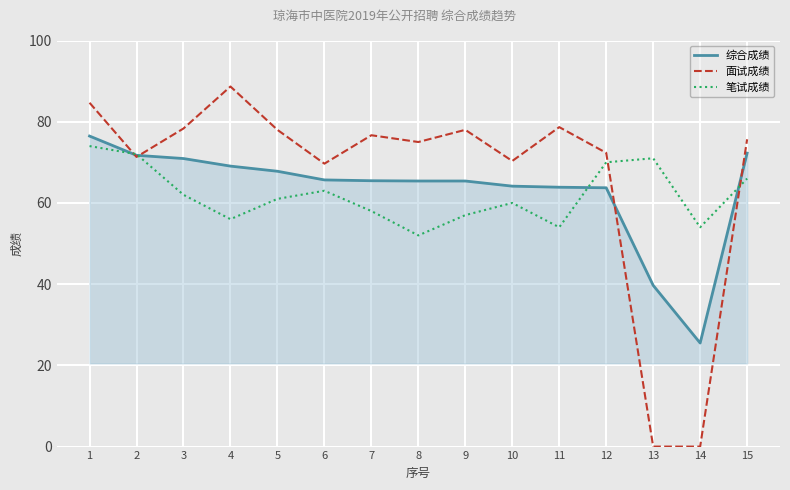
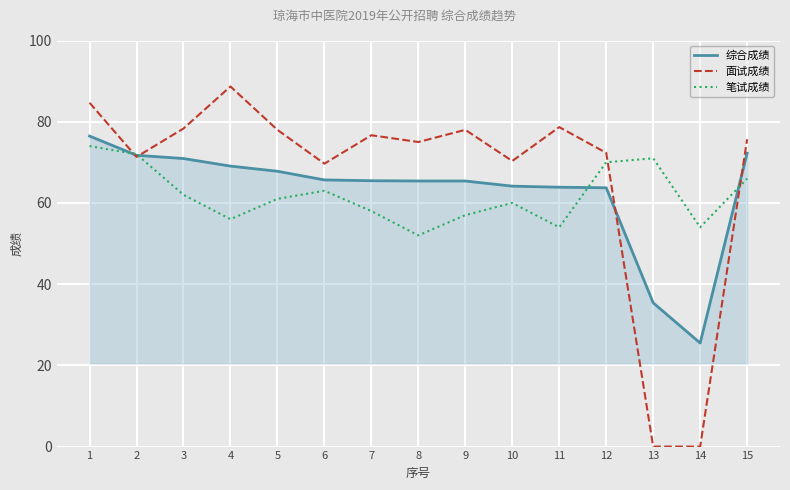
综合成绩, 13: 40 -> 35
